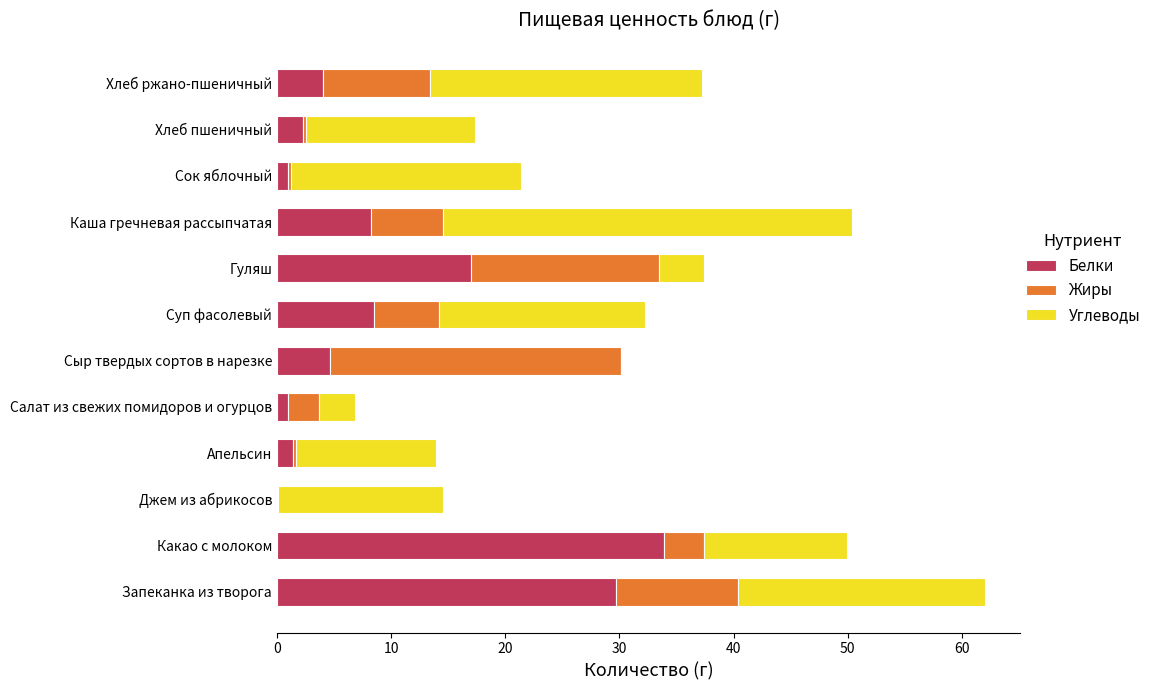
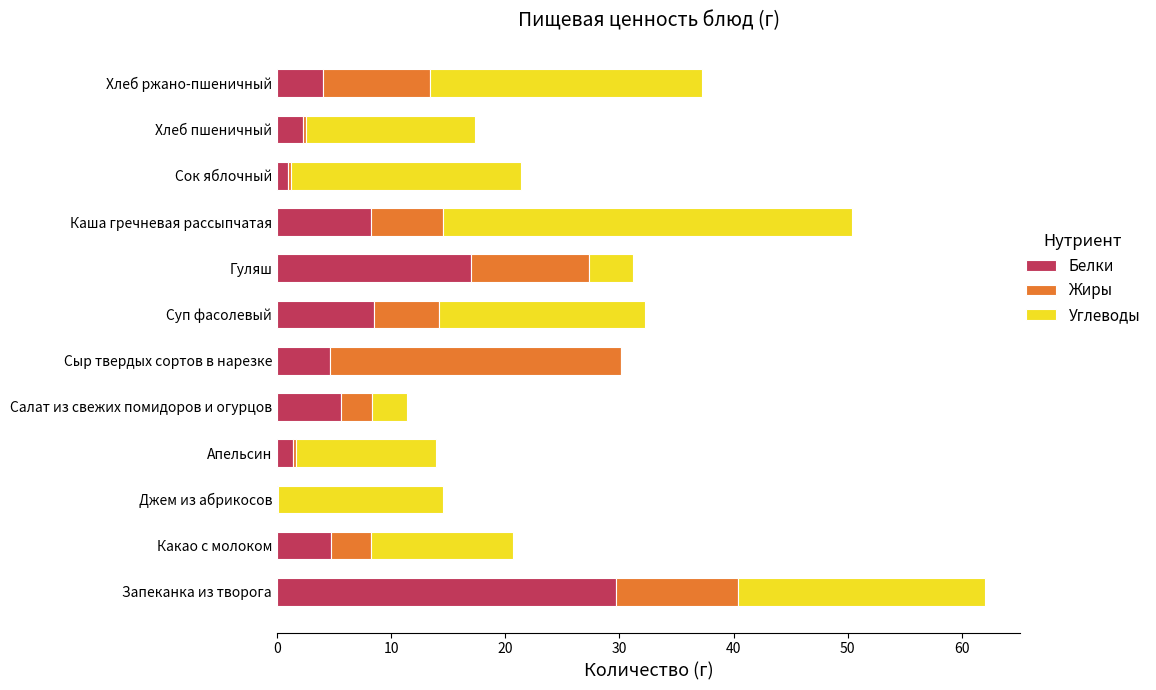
Жиры, Гуляш: 16.5 -> 10.3
Белки, Салат из свежих помидоров и огурцов: 1.0 -> 5.6
Белки, Какао с молоком: 33.9 -> 4.7
